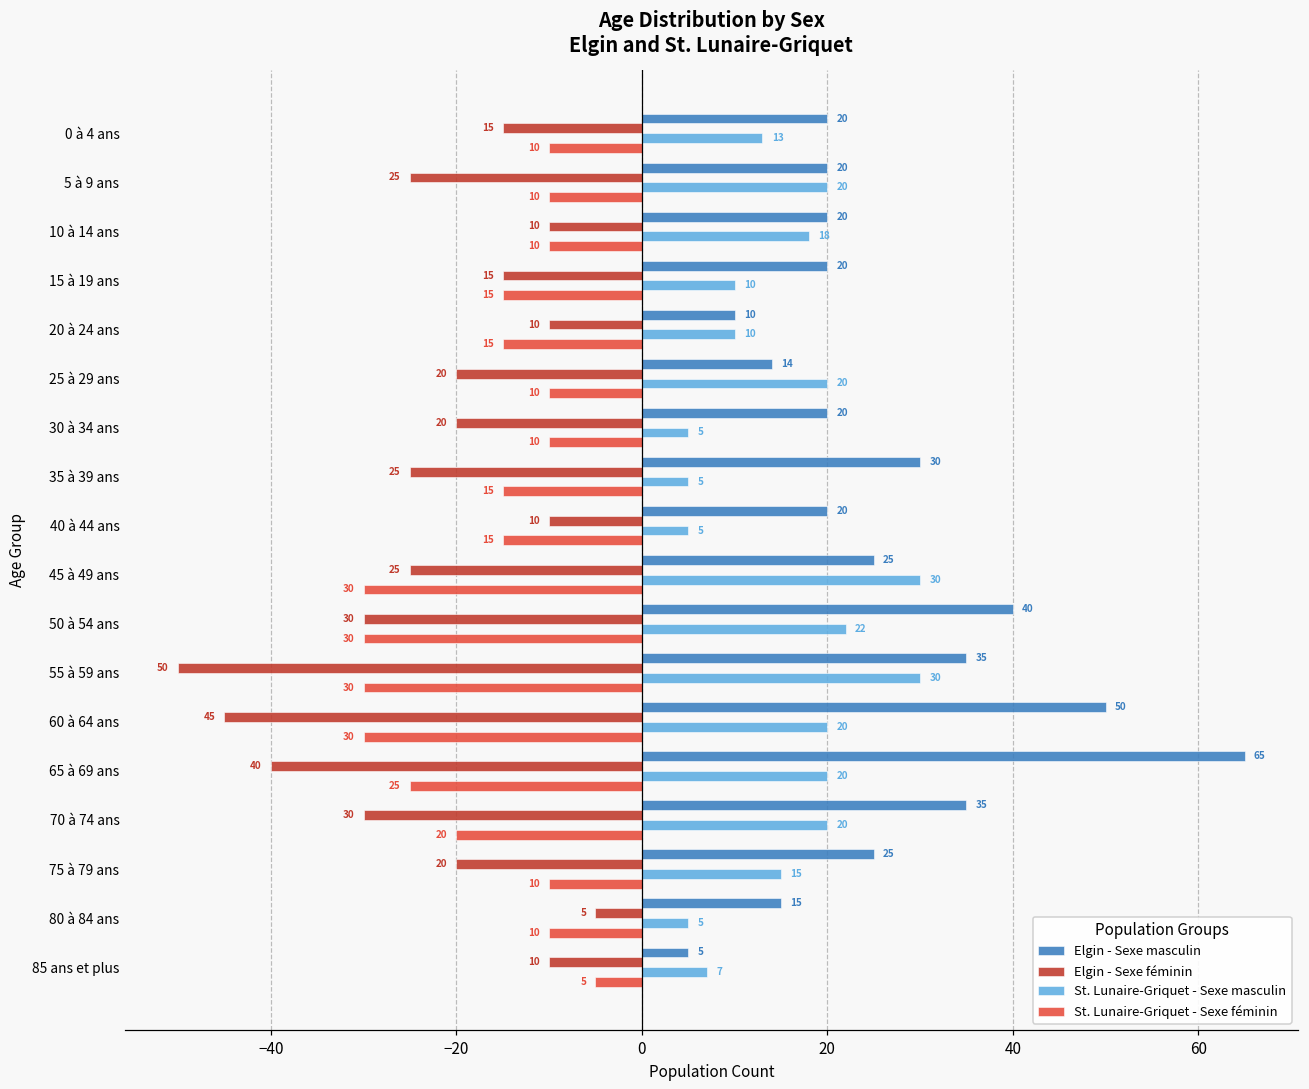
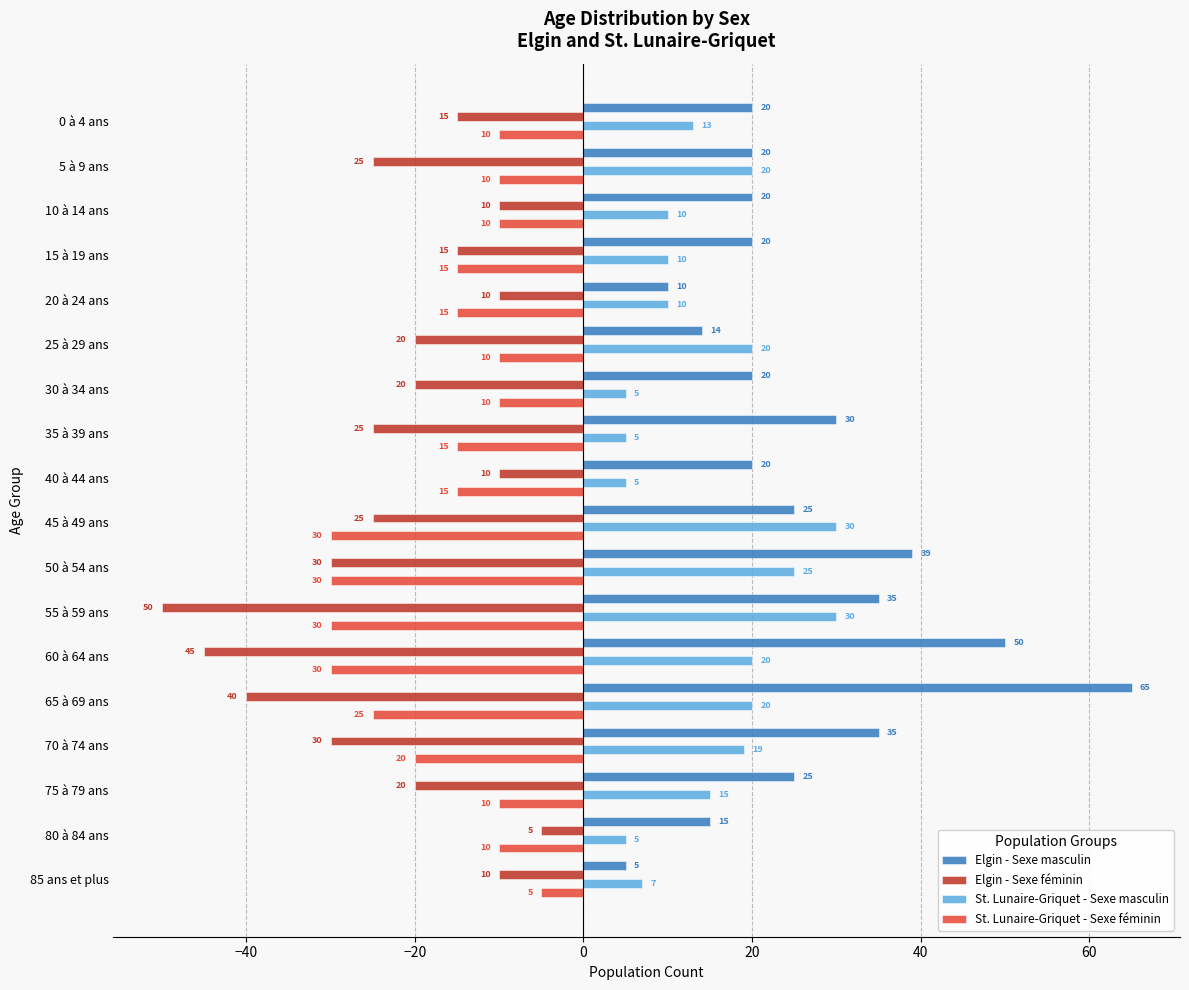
St. Lunaire-Griquet - Sexe masculin, 10 à 14 ans: 18 -> 10
Elgin - Sexe masculin, 50 à 54 ans: 40 -> 39
St. Lunaire-Griquet - Sexe masculin, 50 à 54 ans: 22 -> 25
St. Lunaire-Griquet - Sexe masculin, 70 à 74 ans: 20 -> 19
